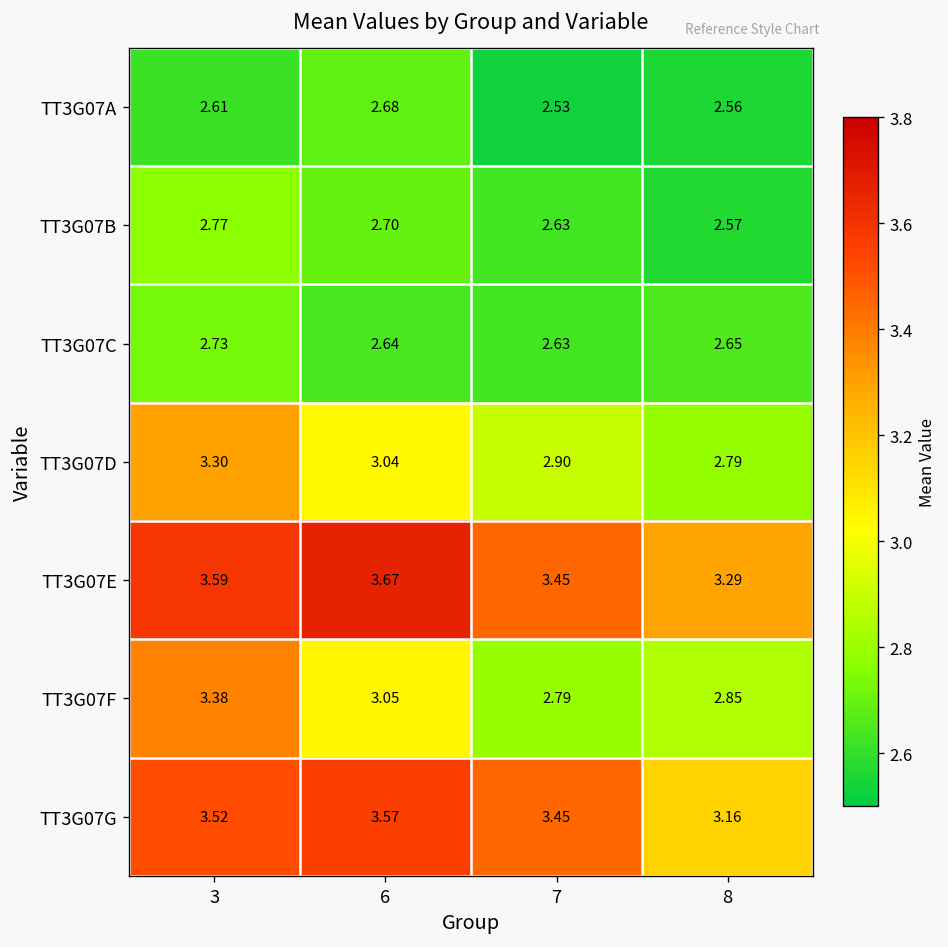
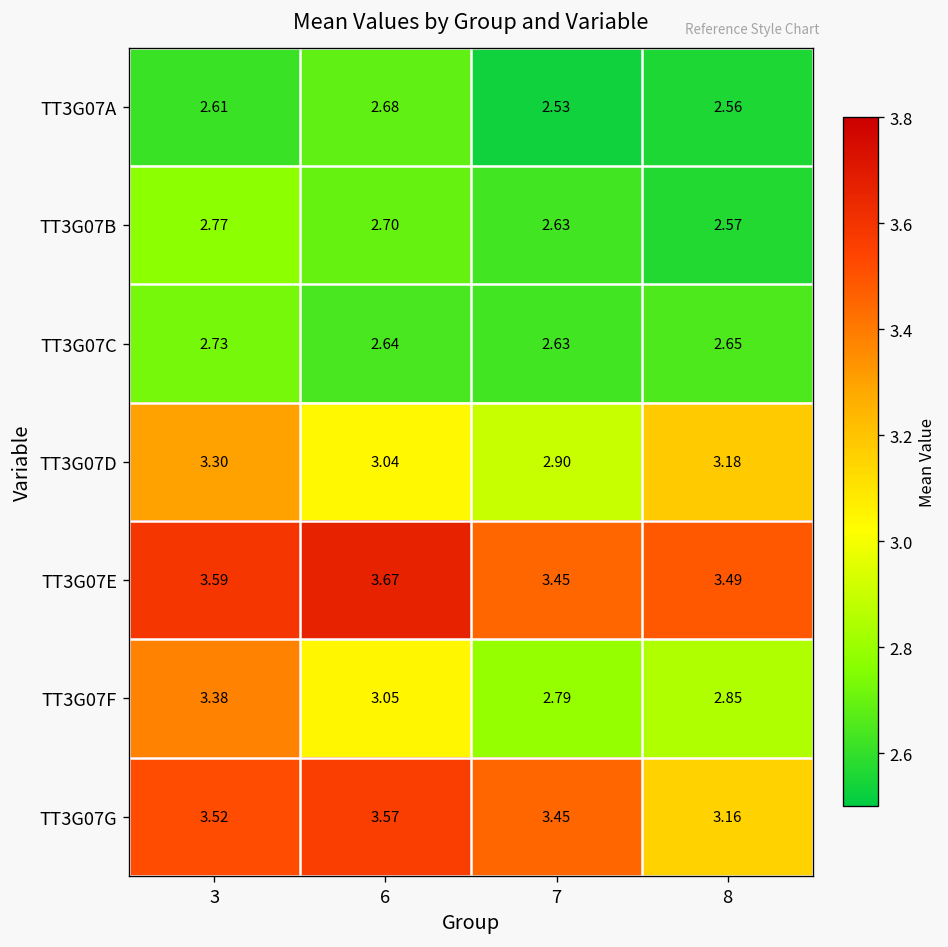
TT3G07D, 8: 2.79 -> 3.18
TT3G07E, 8: 3.29 -> 3.49
